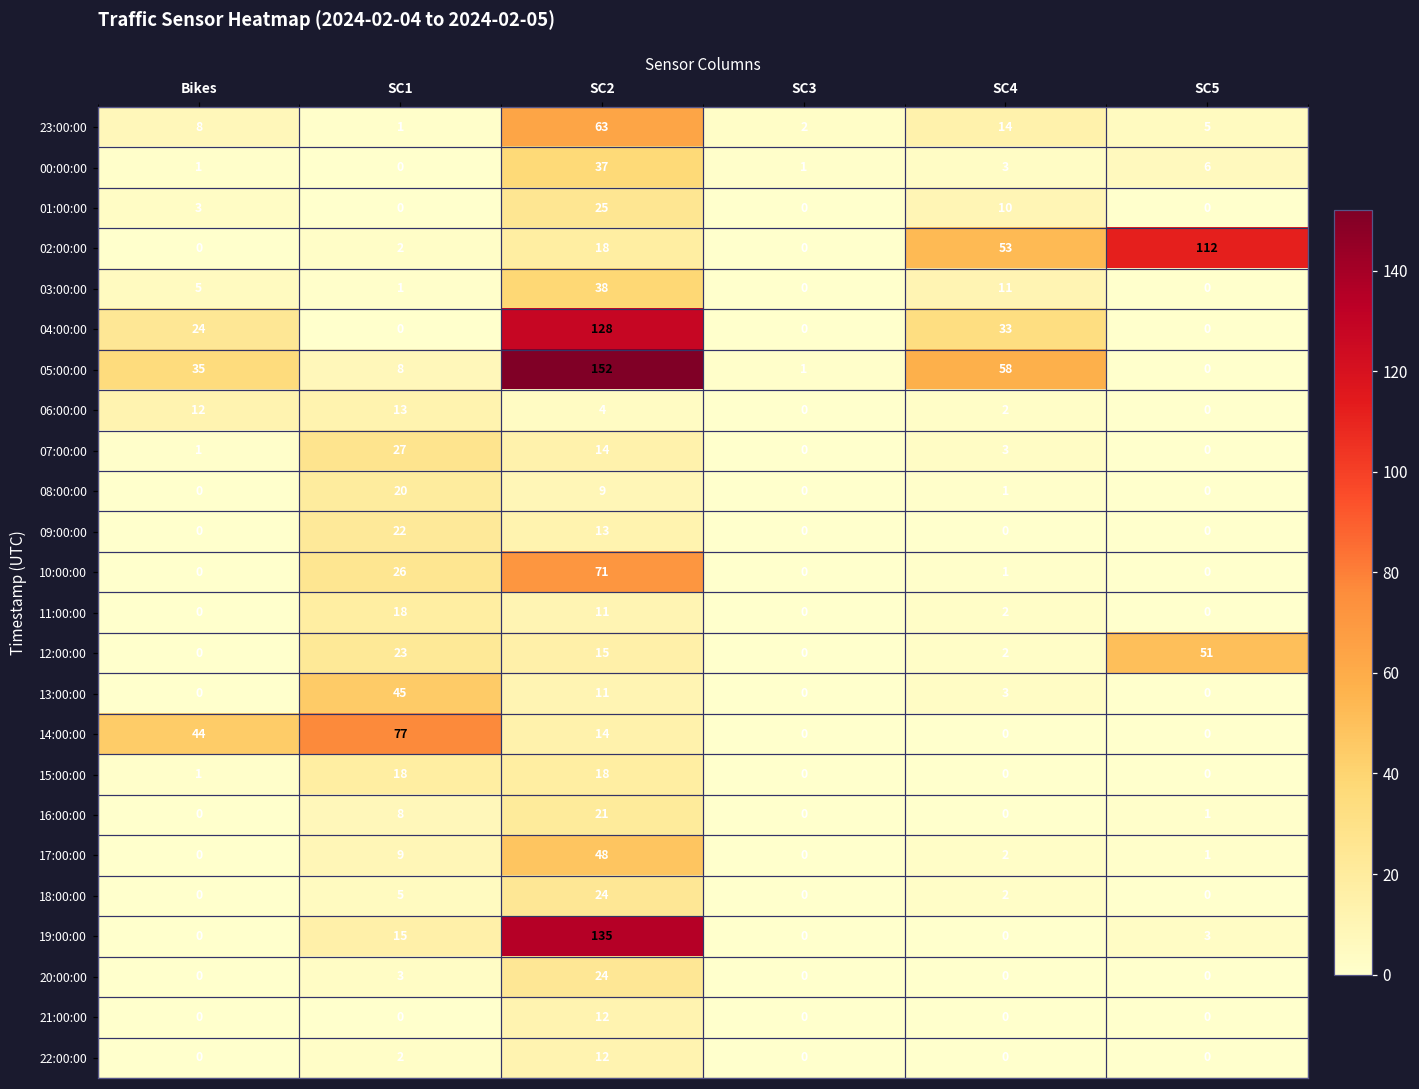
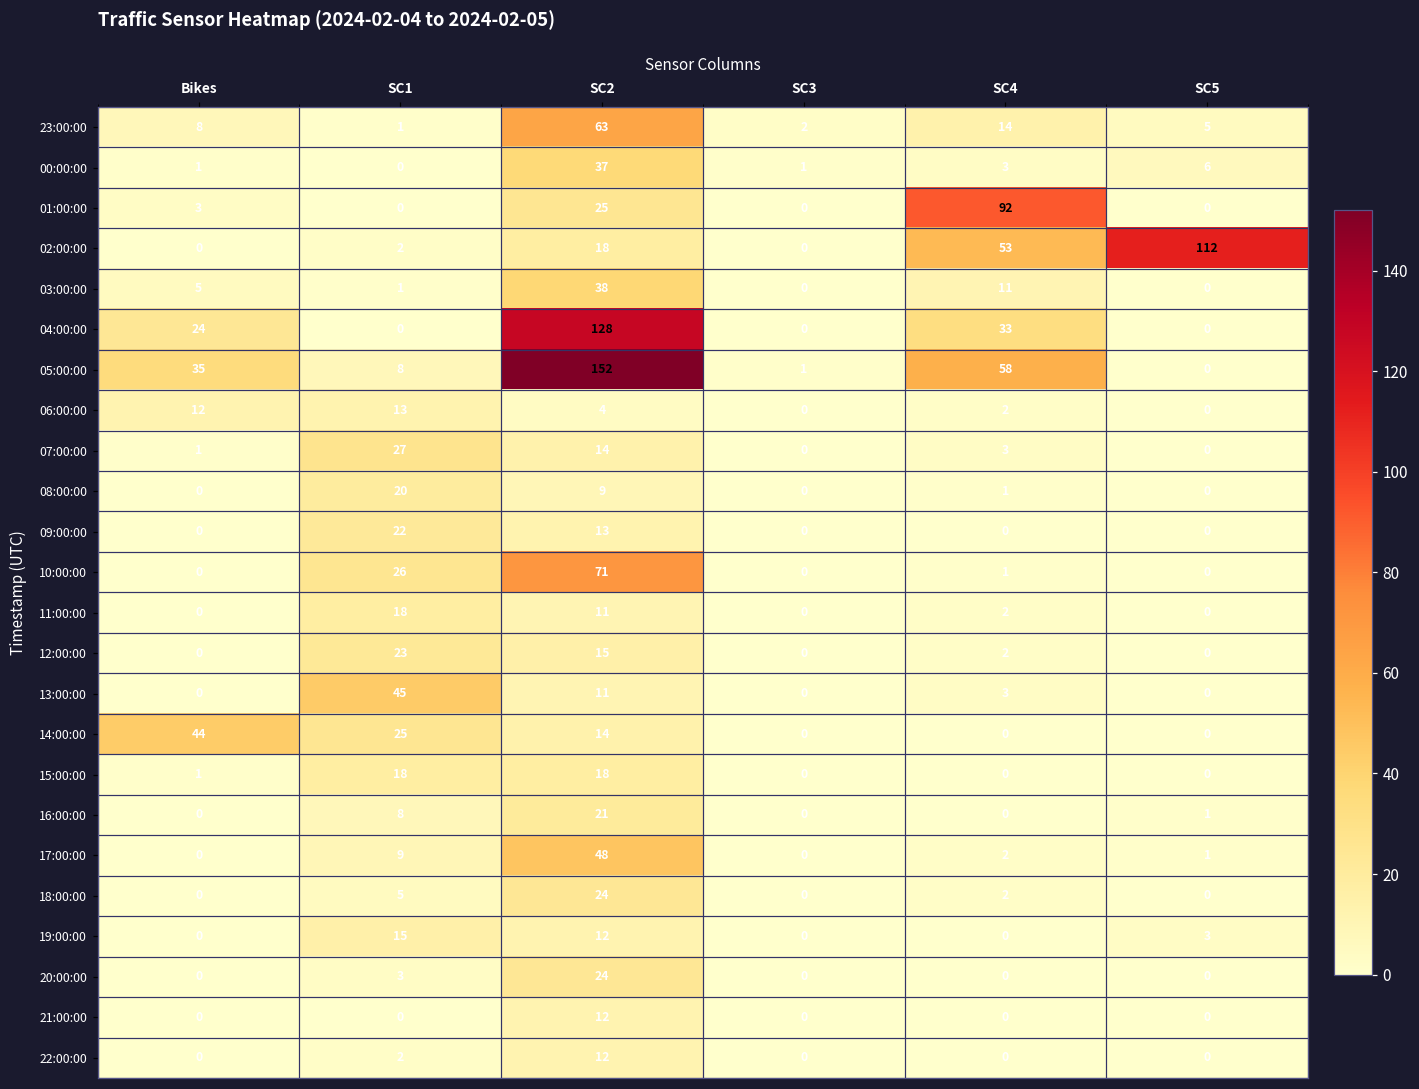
01:00:00, SC4: 10 -> 92
12:00:00, SC5: 51 -> 0
14:00:00, SC1: 77 -> 25
19:00:00, SC2: 135 -> 12
